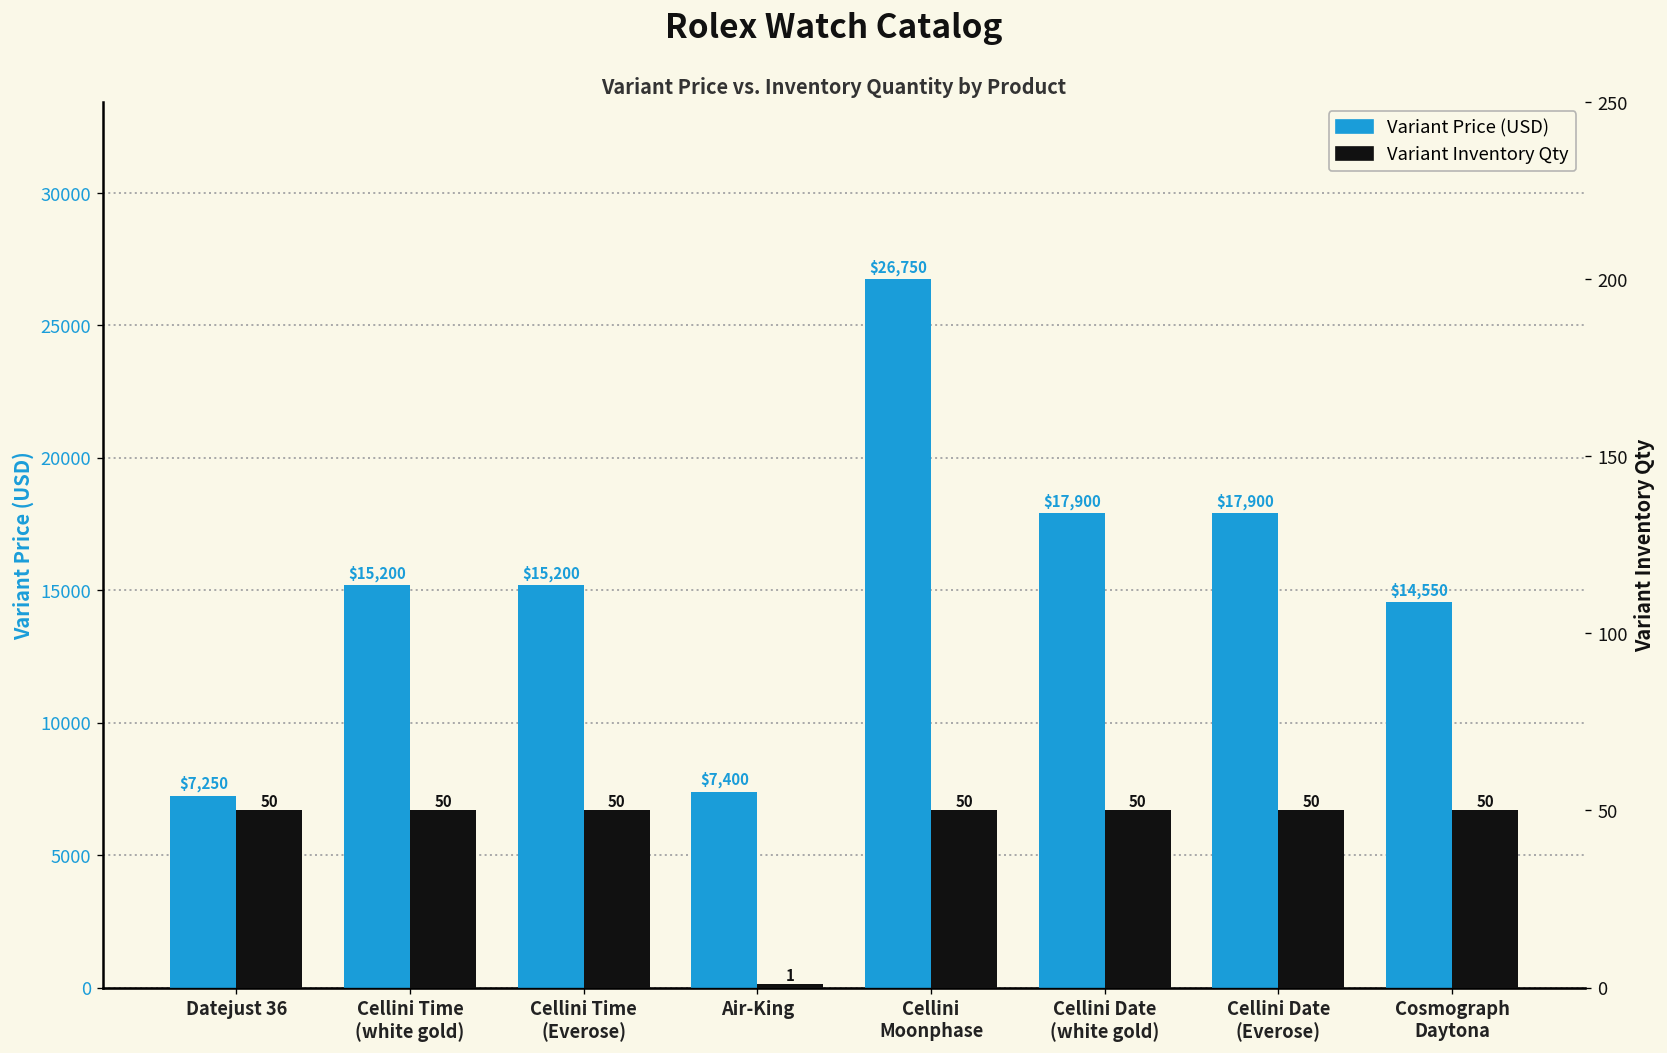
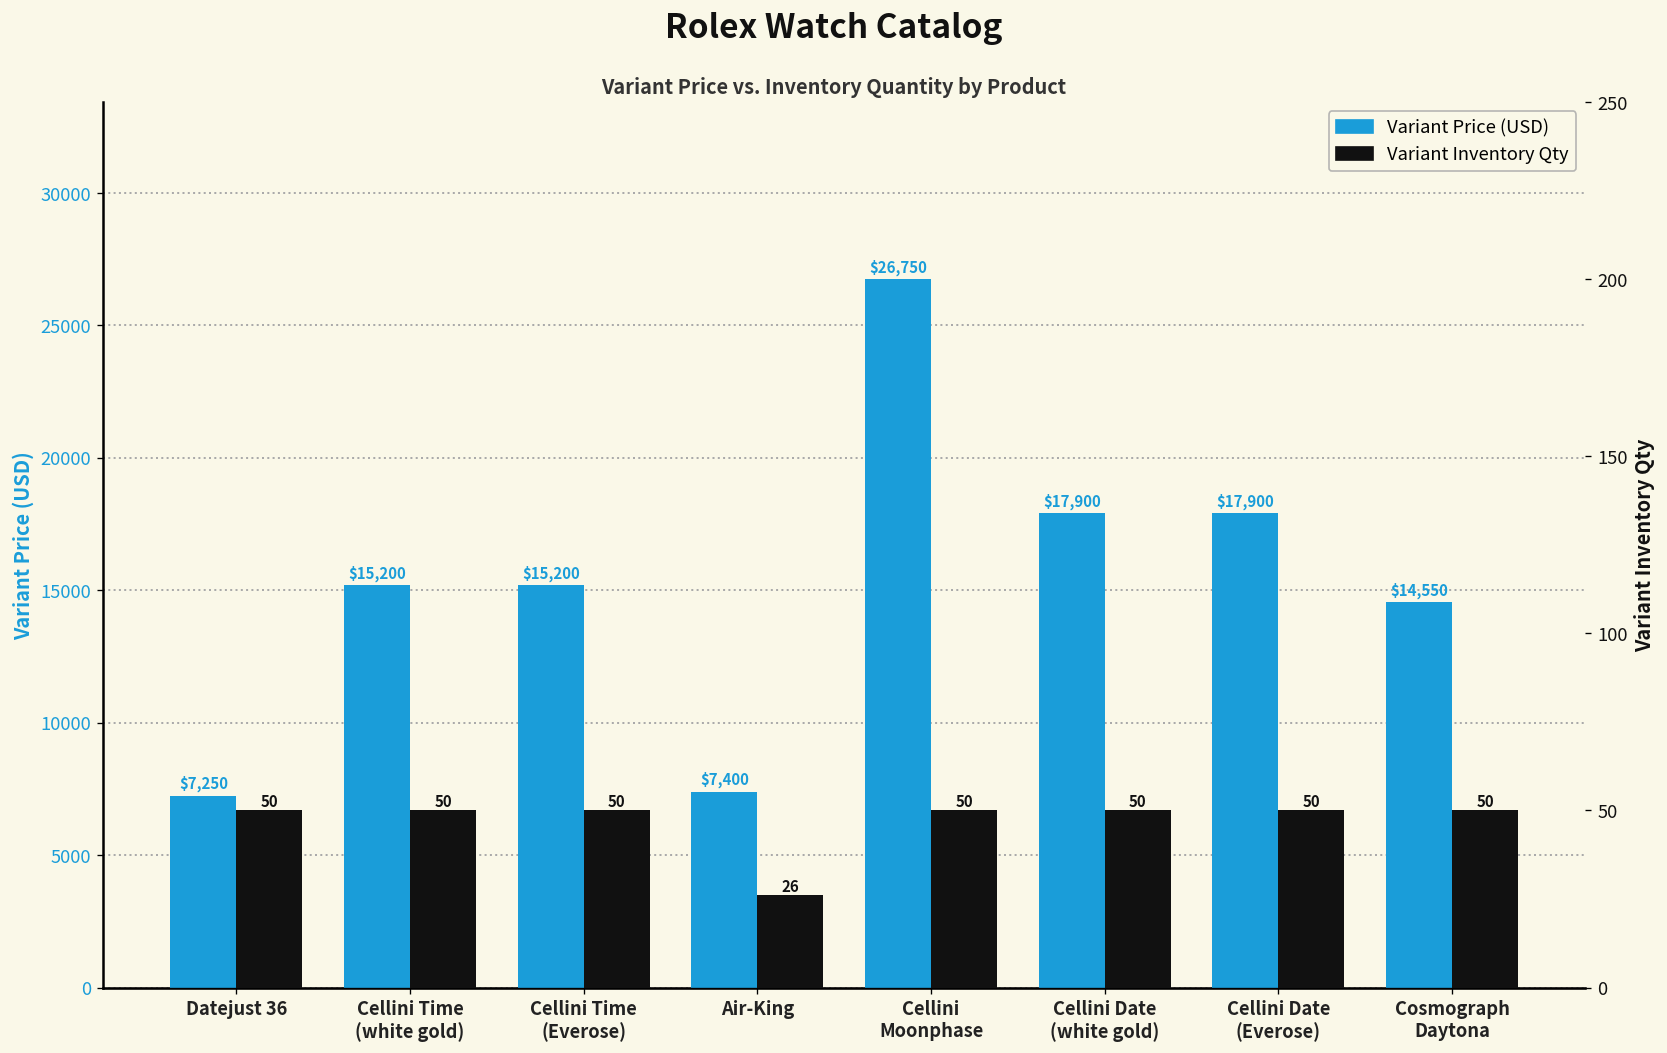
Variant Inventory Qty, Air-King: 1 -> 26
